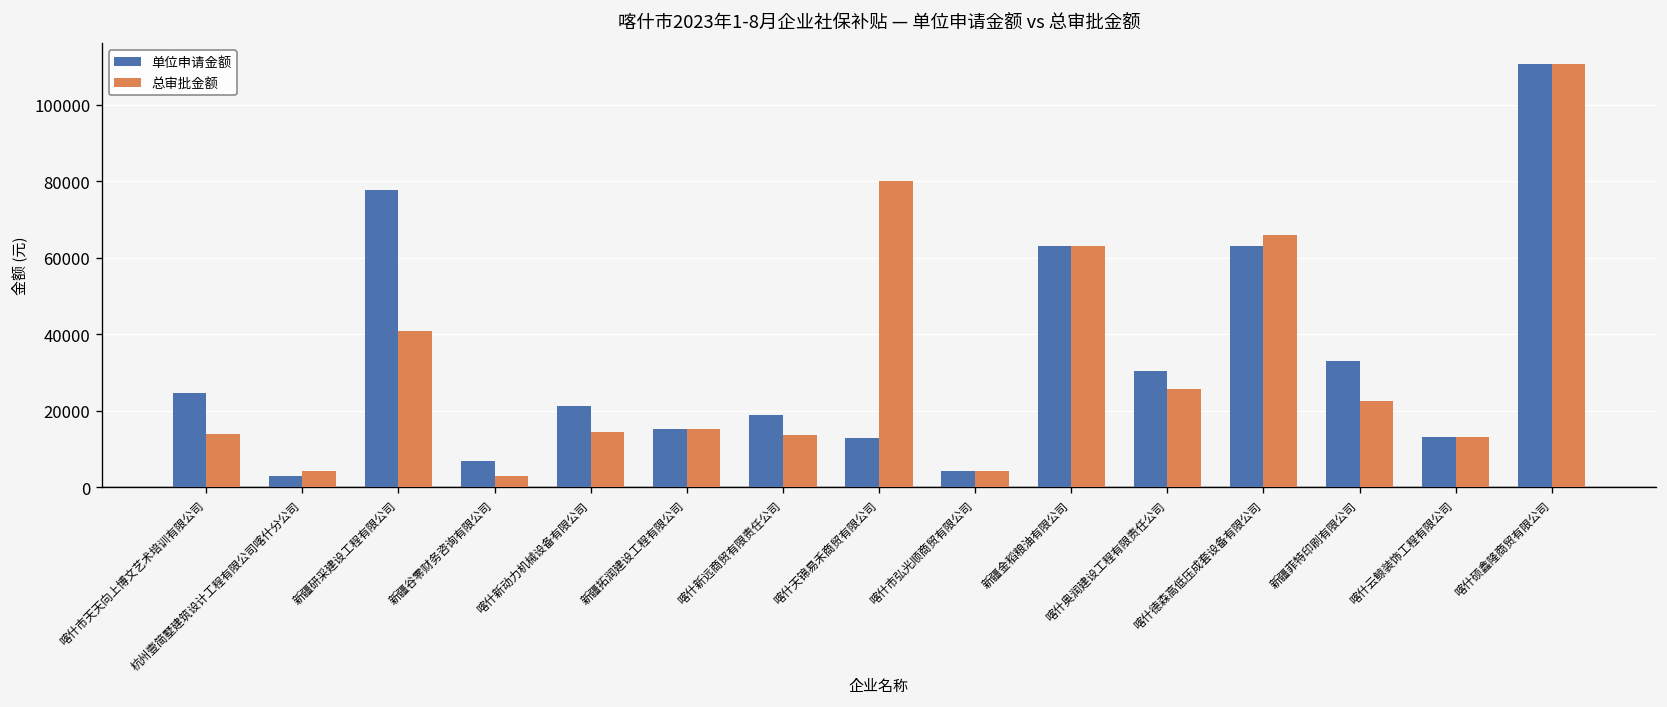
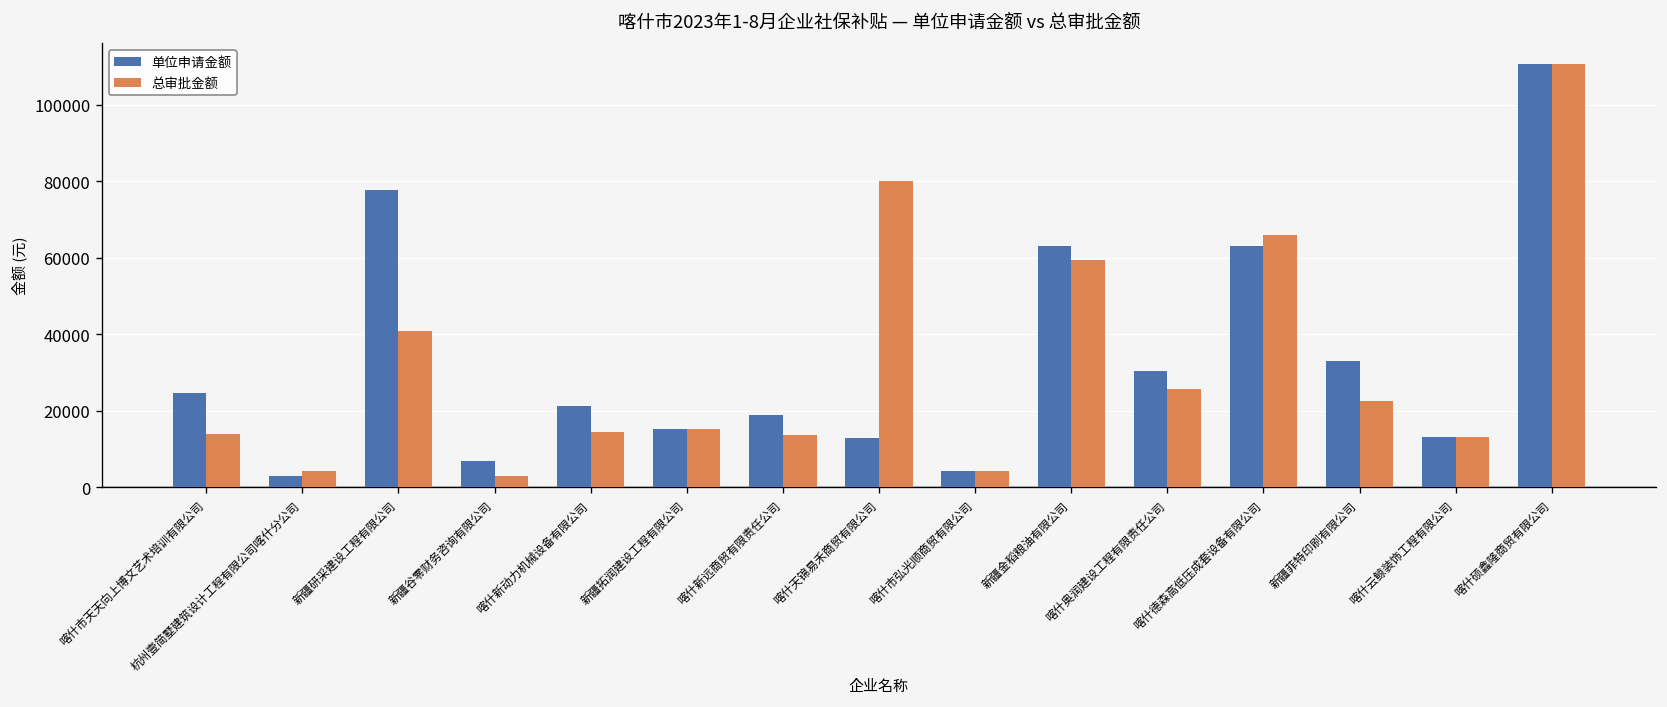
总审批金额, 新疆金稻粮油有限公司: 63000 -> 59000
